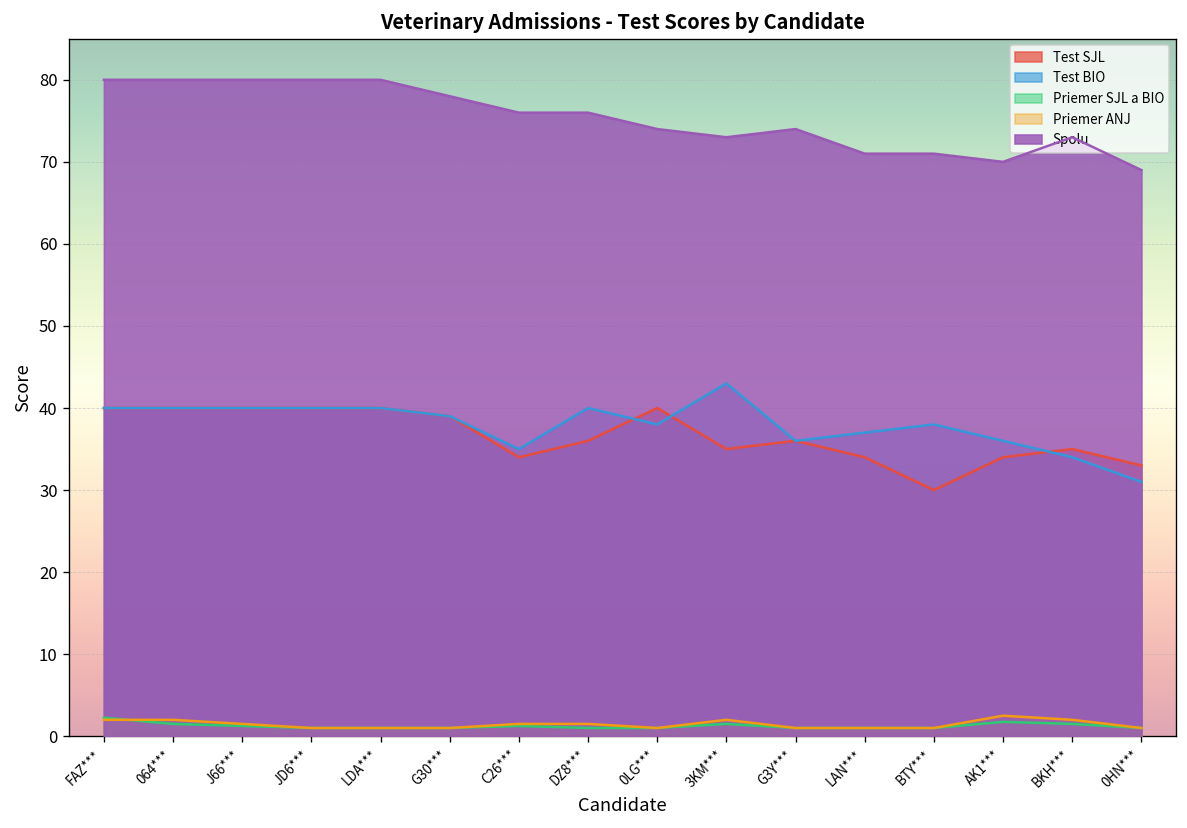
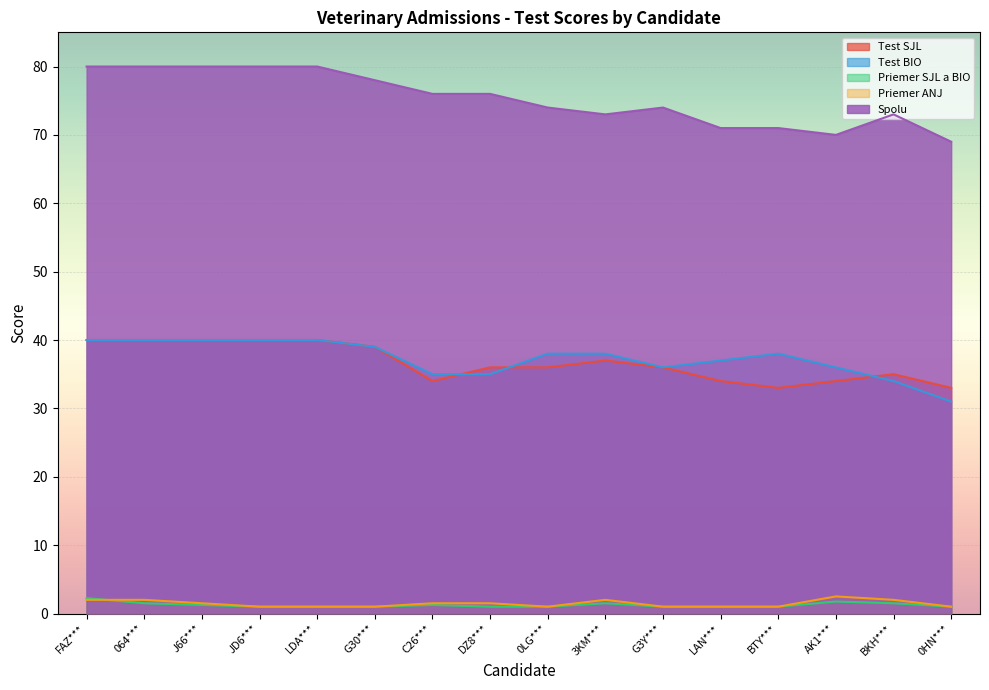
Test BIO, DZ8***: 40 -> 35
Test SJL, 0LG***: 40 -> 36
Test SJL, 3KM***: 35 -> 37
Test BIO, 3KM***: 43 -> 38
Test SJL, BTY***: 30 -> 33
